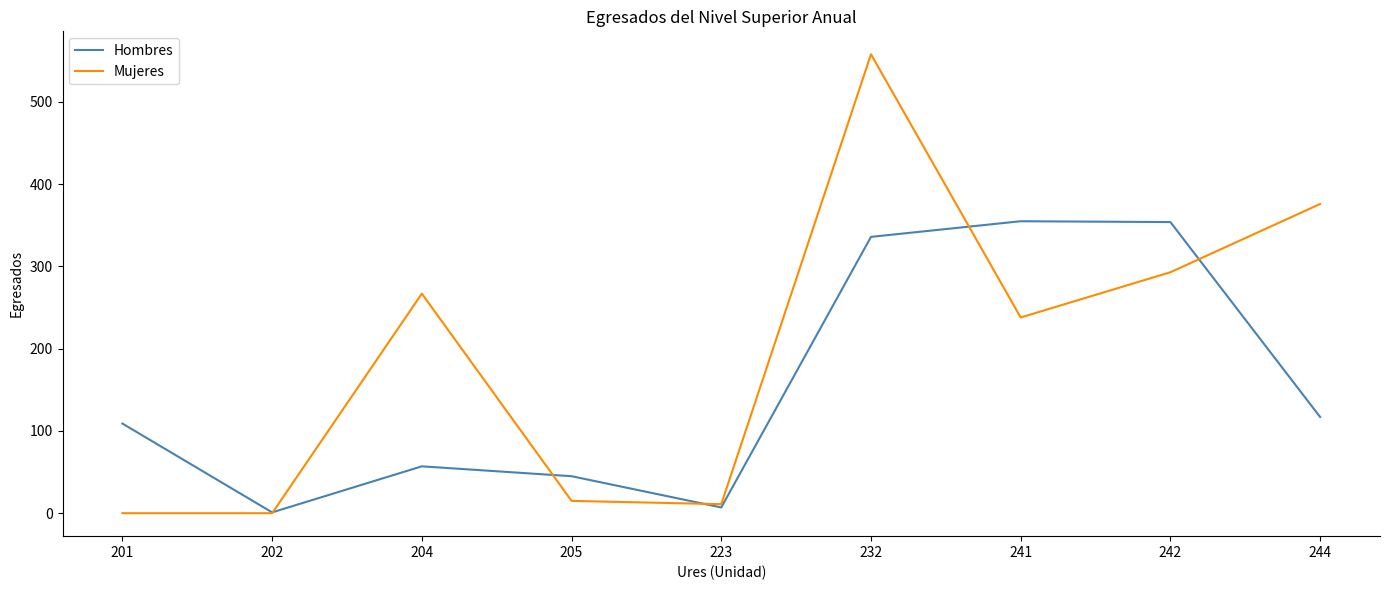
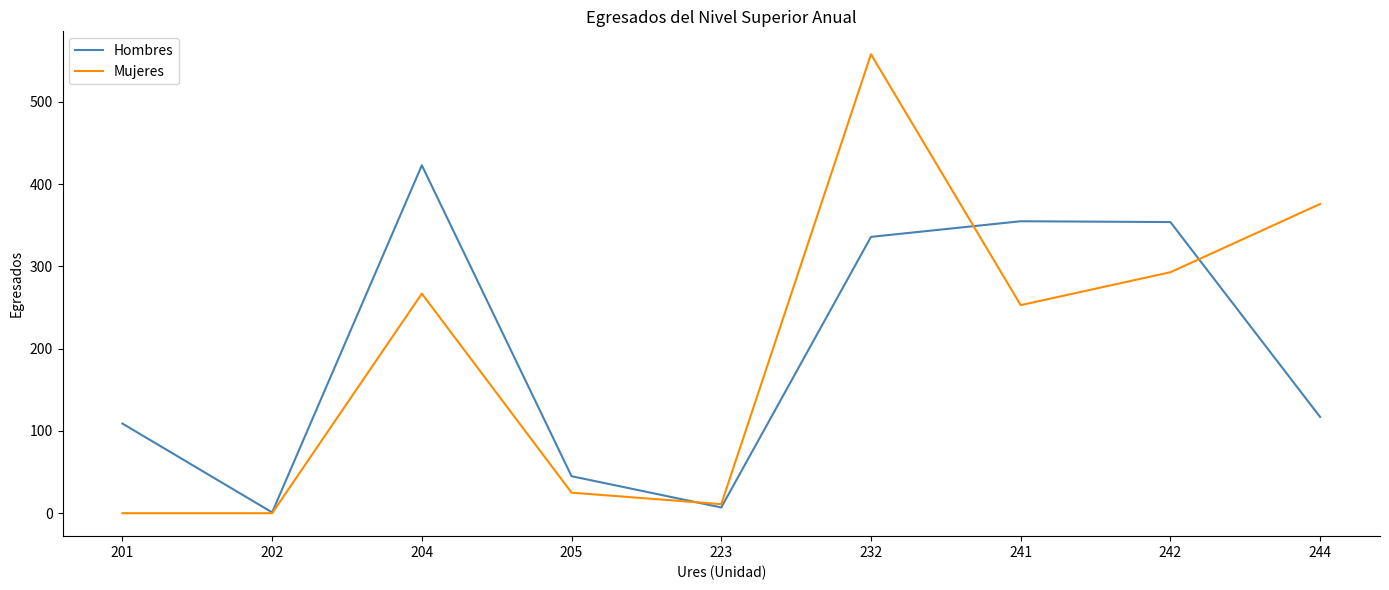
Hombres, 204: 60 -> 420
Mujeres, 205: 20 -> 30
Mujeres, 241: 240 -> 250
